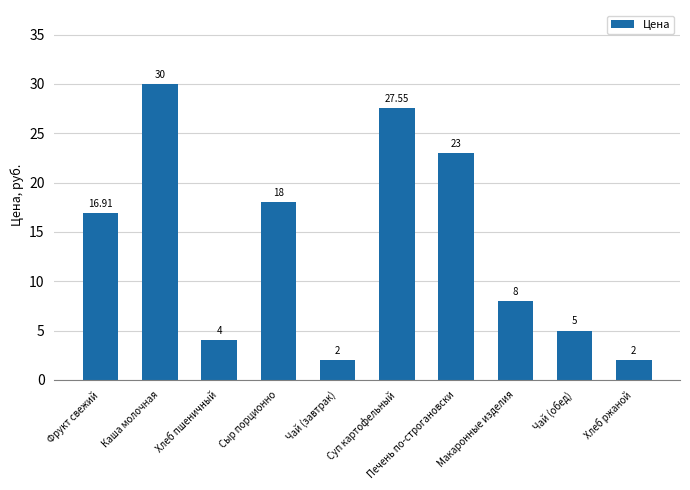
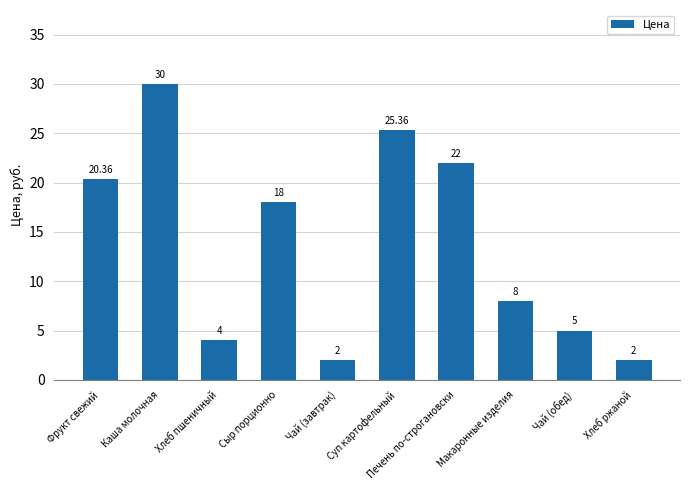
Фрукт свежий: 16.91 -> 20.36
Суп картофельный: 27.55 -> 25.36
Печень по-строгановски: 23 -> 22
